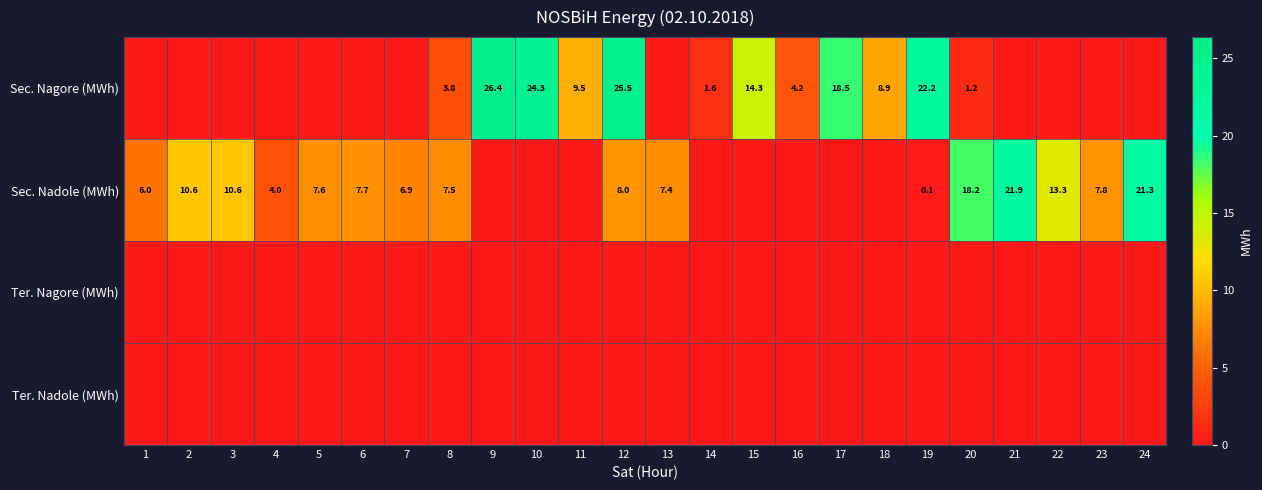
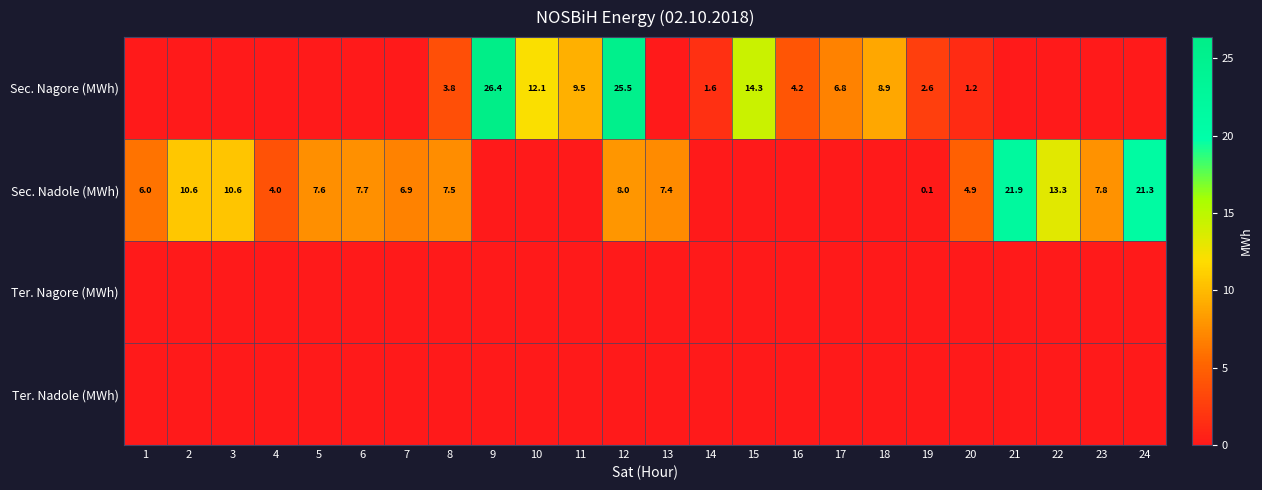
Sec. Nagore (MWh), 10: 24.3 -> 12.1
Sec. Nagore (MWh), 17: 18.5 -> 6.8
Sec. Nagore (MWh), 19: 22.2 -> 2.6
Sec. Nadole (MWh), 20: 18.2 -> 4.9
